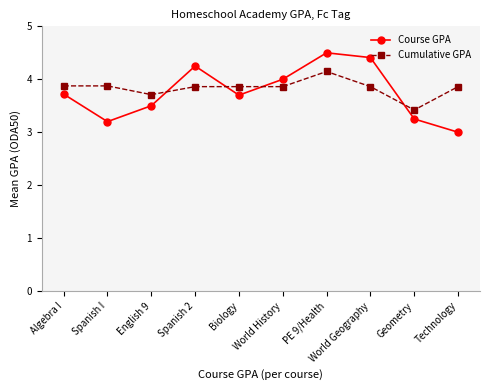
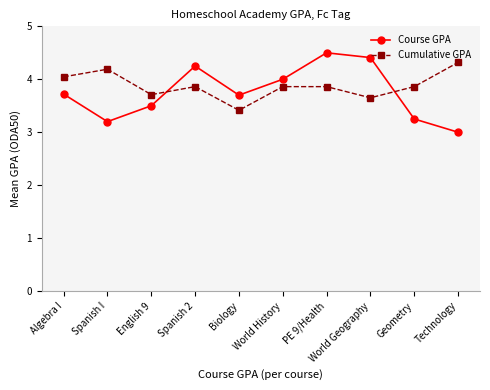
Cumulative GPA, Algebra I: 3.9 -> 4.0
Cumulative GPA, Spanish I: 3.9 -> 4.2
Cumulative GPA, Biology: 3.9 -> 3.4
Cumulative GPA, PE 9/Health: 4.1 -> 3.9
Cumulative GPA, World Geography: 3.9 -> 3.7
Cumulative GPA, Geometry: 3.4 -> 3.9
Cumulative GPA, Technology: 3.9 -> 4.3
